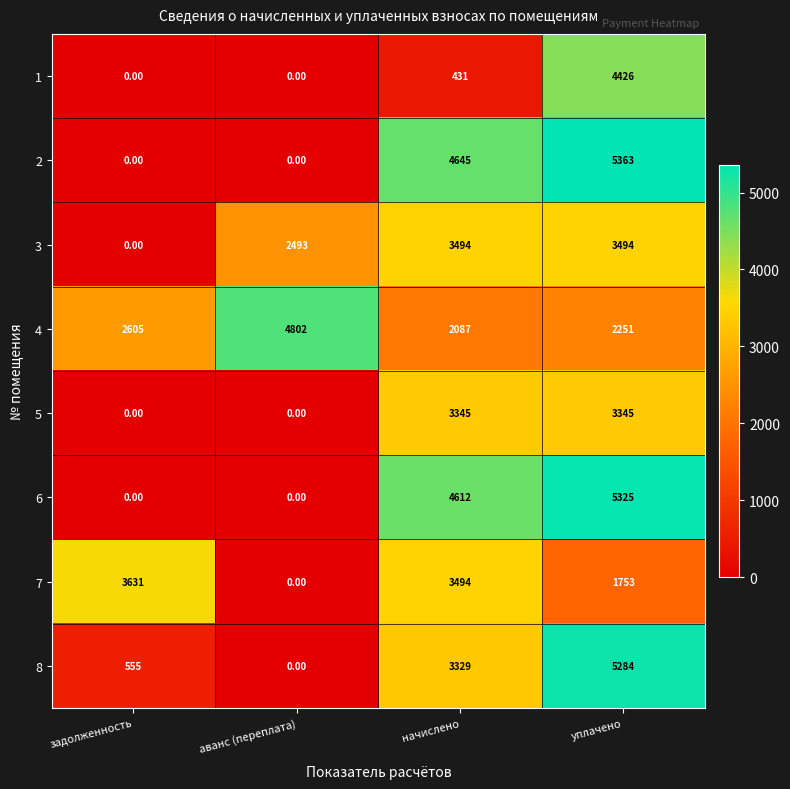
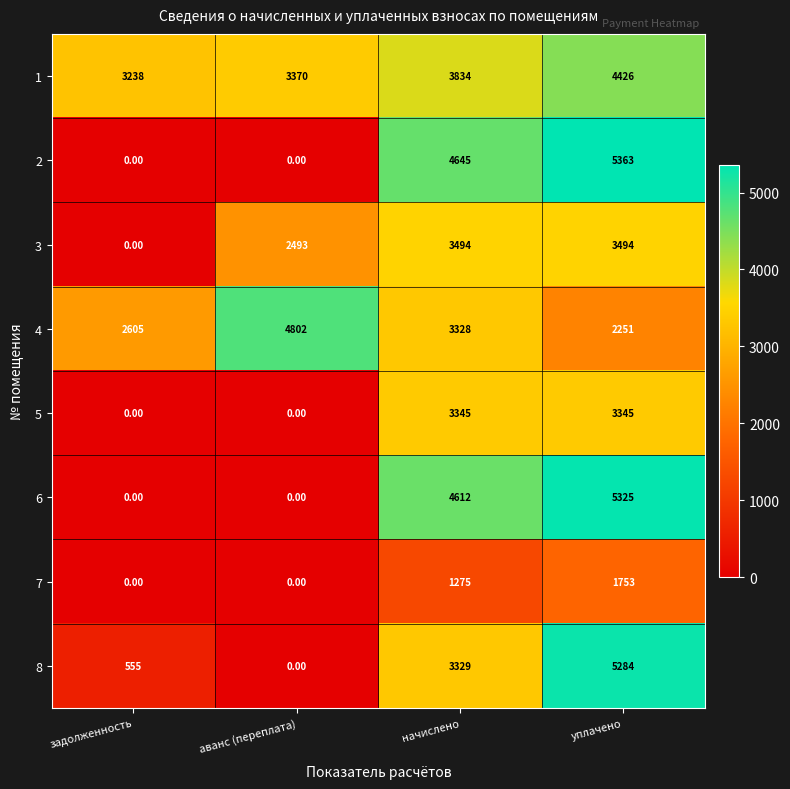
1, задолженность: 0.00 -> 3238
1, аванс (переплата): 0.00 -> 3370
1, начислено: 431 -> 3834
4, начислено: 2087 -> 3328
7, задолженность: 3631 -> 0.00
7, начислено: 3494 -> 1275
